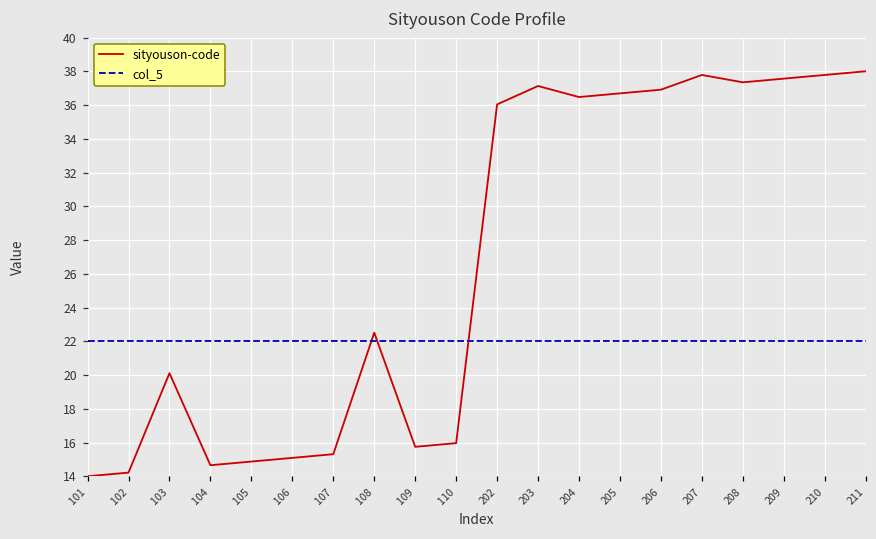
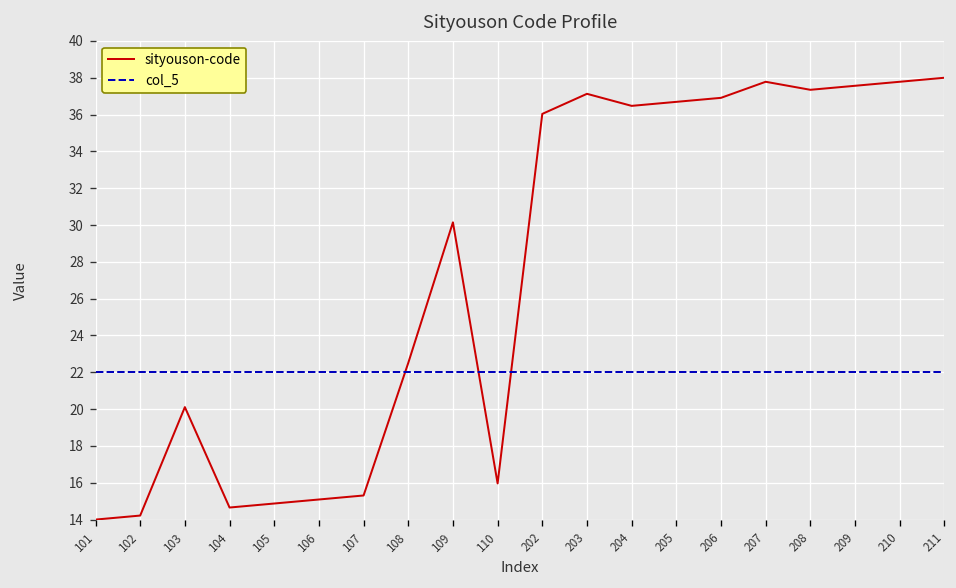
sityouson-code, 109: 15.7 -> 30.1
